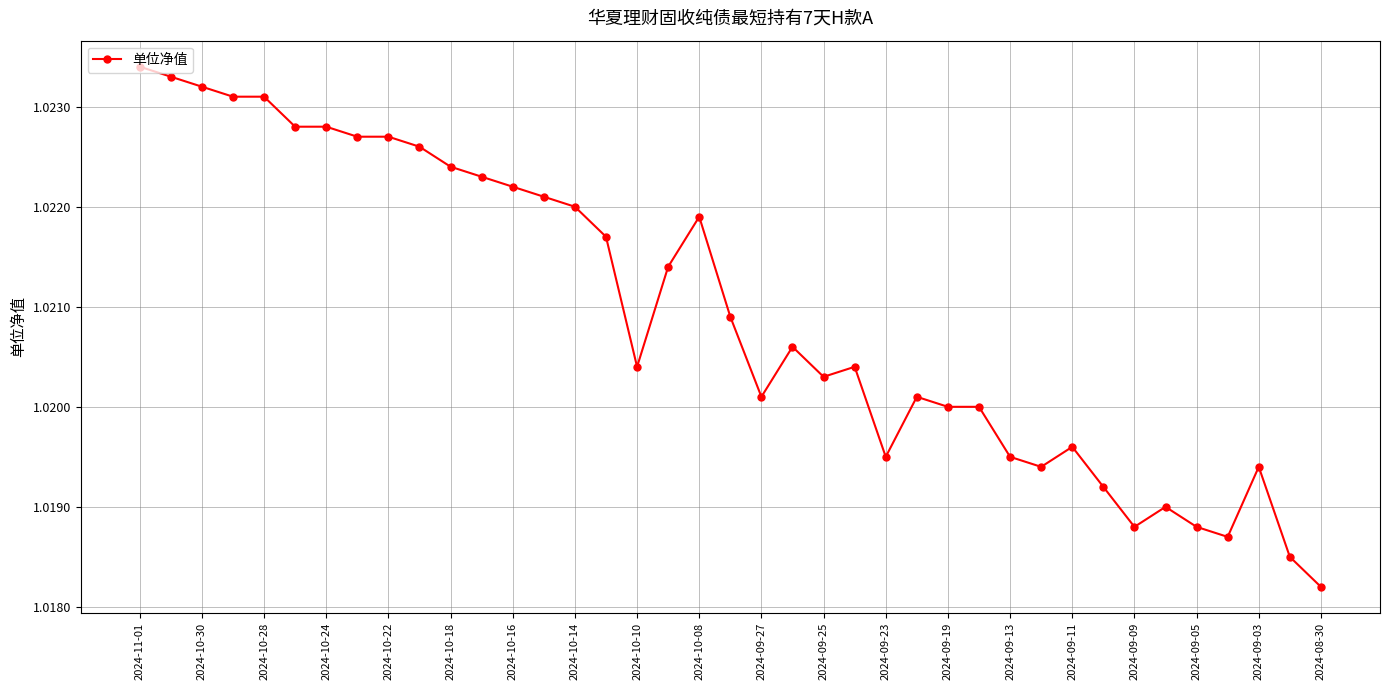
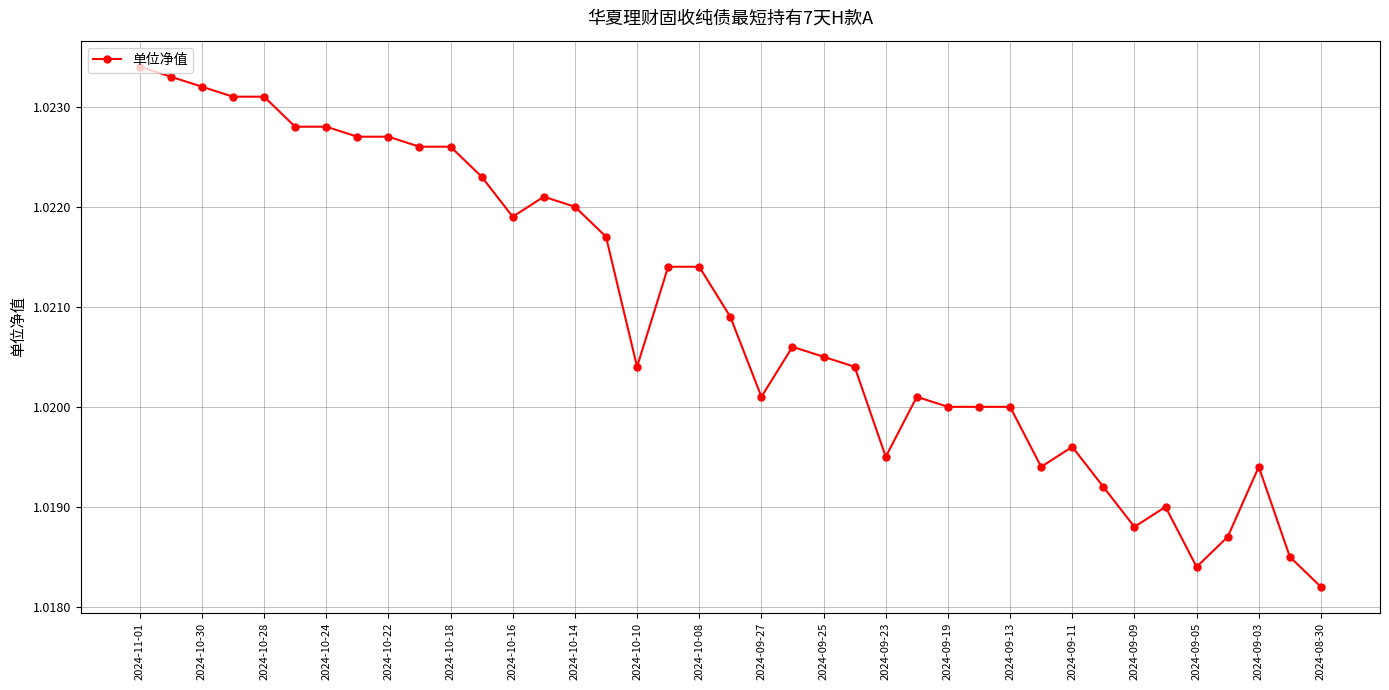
2024-10-18: 1.0224 -> 1.0226
2024-10-16: 1.0222 -> 1.0219
2024-10-08: 1.0219 -> 1.0214
2024-09-25: 1.0203 -> 1.0205
2024-09-13: 1.0195 -> 1.0200
2024-09-05: 1.0188 -> 1.0184
